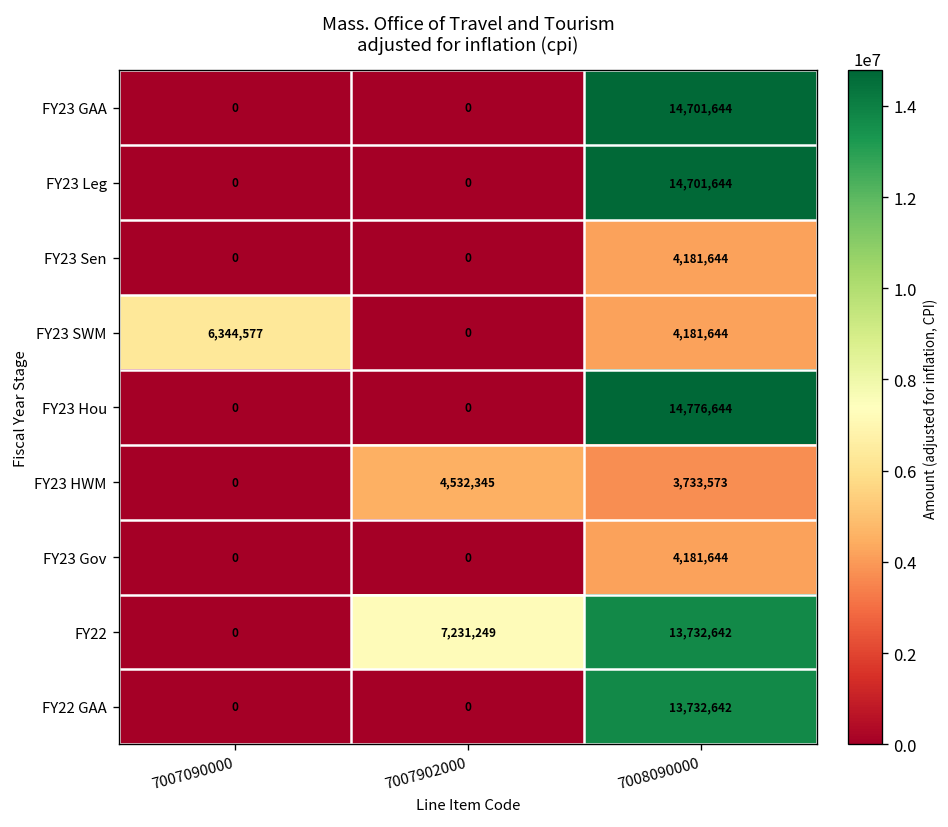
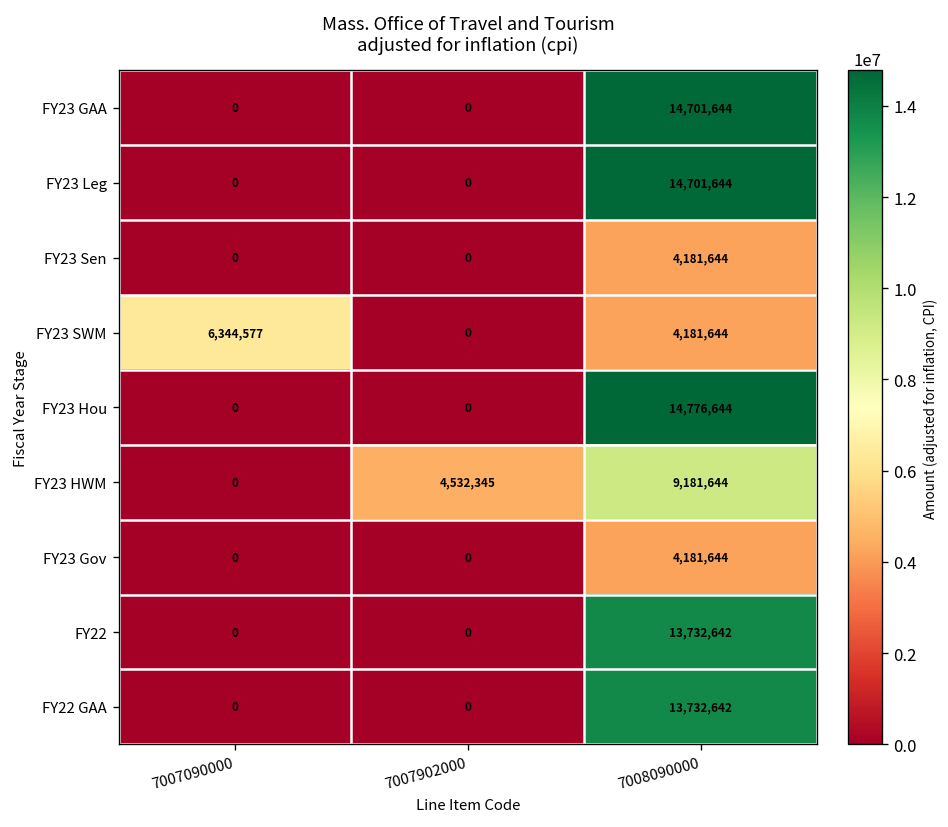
FY23 HWM, 7008090000: 3,733,573 -> 9,181,644
FY22, 7007902000: 7,231,249 -> 0
